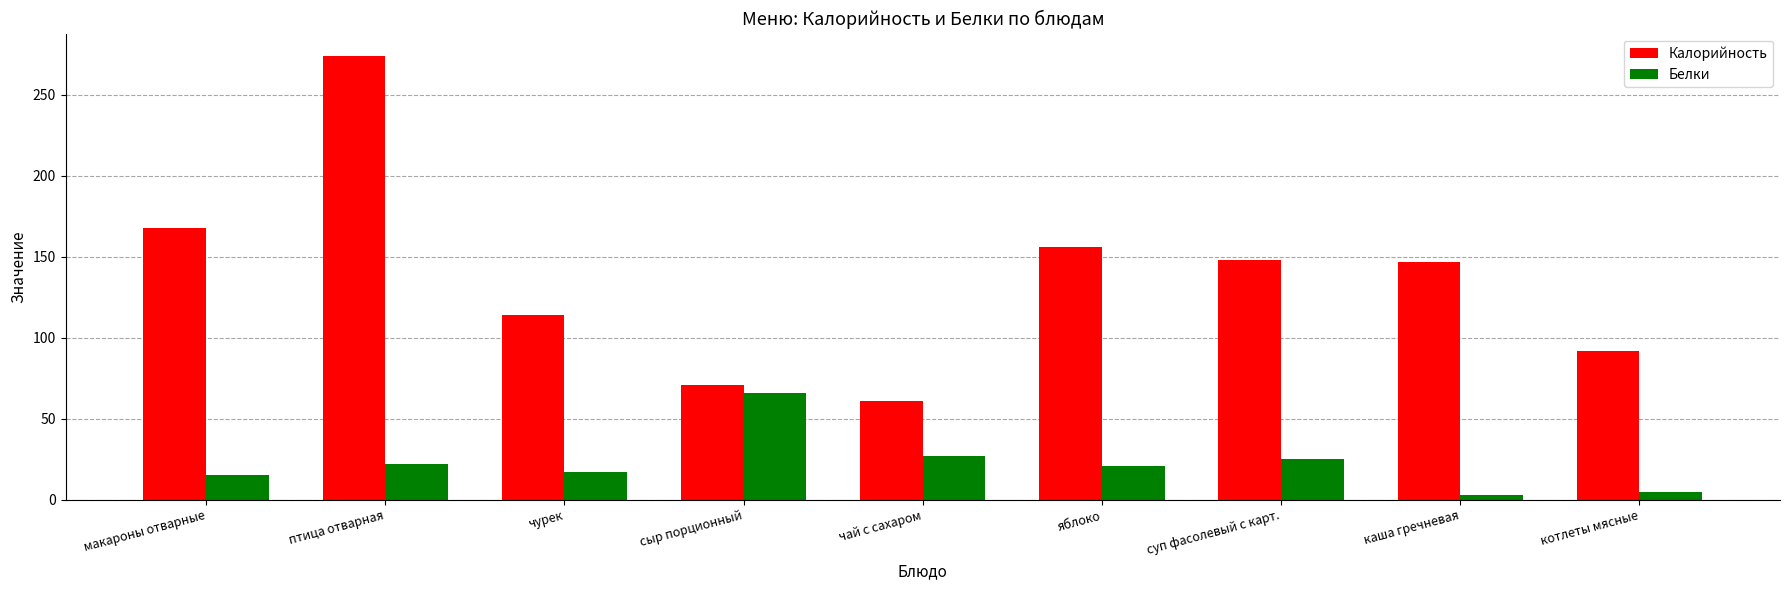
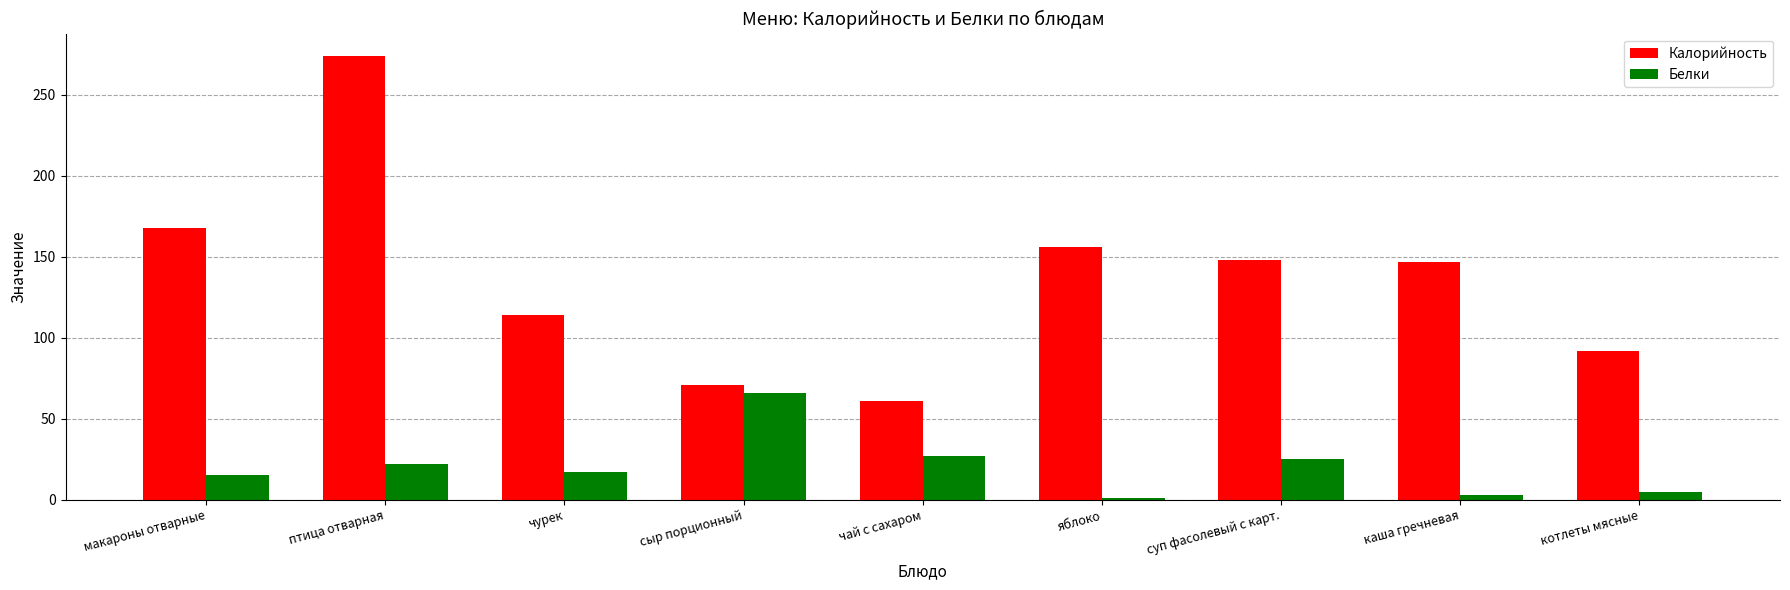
Белки, яблоко: 21 -> 1
